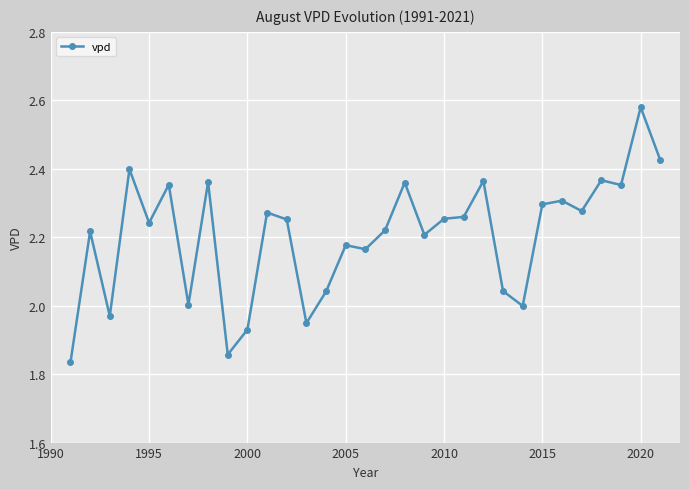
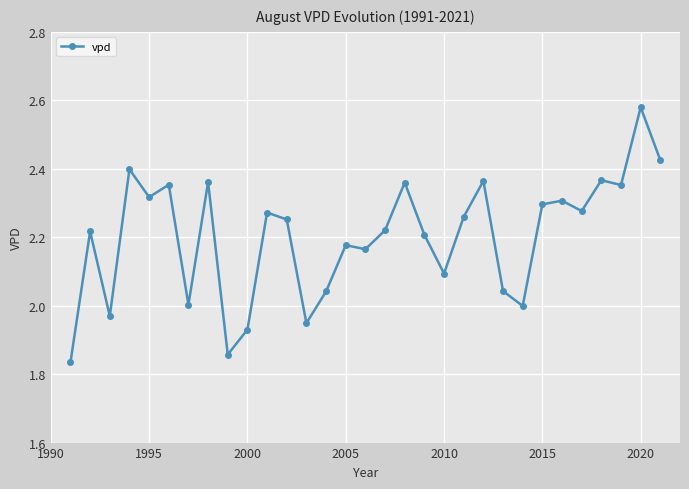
1995: 2.24 -> 2.32
2010: 2.25 -> 2.09
